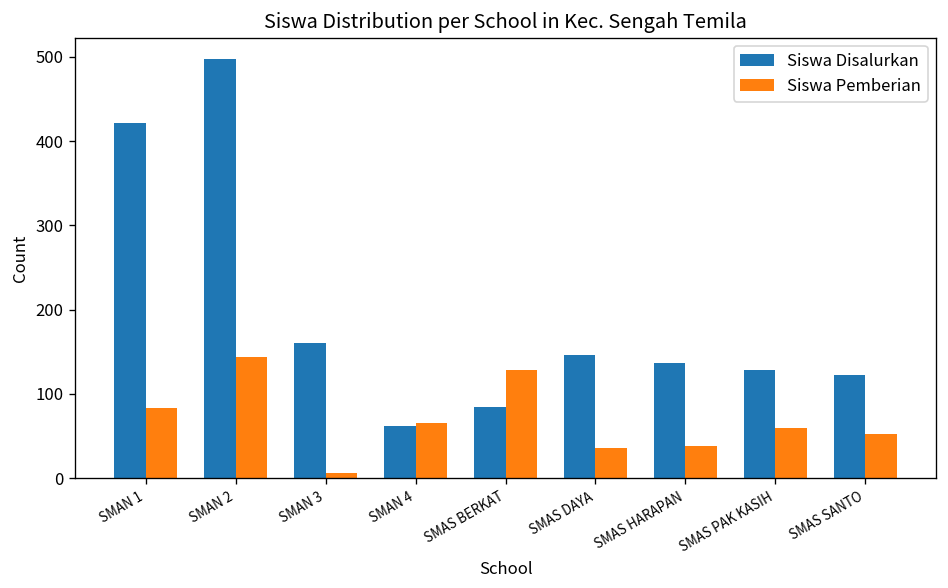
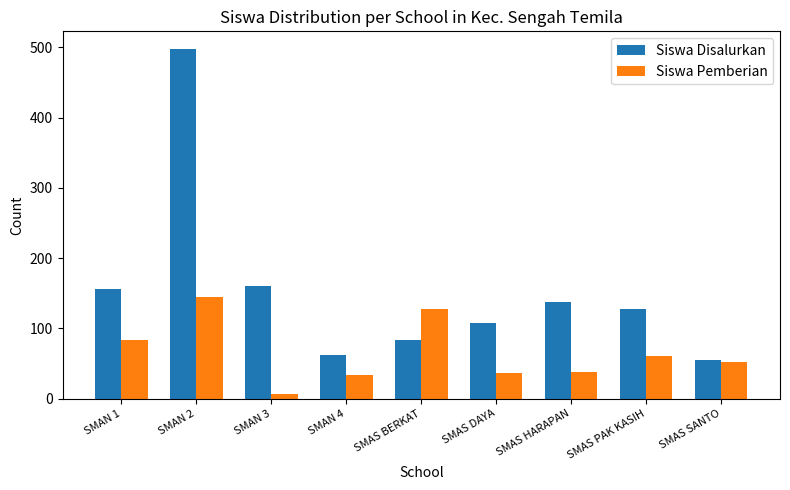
Siswa Disalurkan, SMAN 1: 420 -> 160
Siswa Pemberian, SMAN 4: 70 -> 30
Siswa Disalurkan, SMAS DAYA: 150 -> 110
Siswa Disalurkan, SMAS SANTO: 120 -> 60
